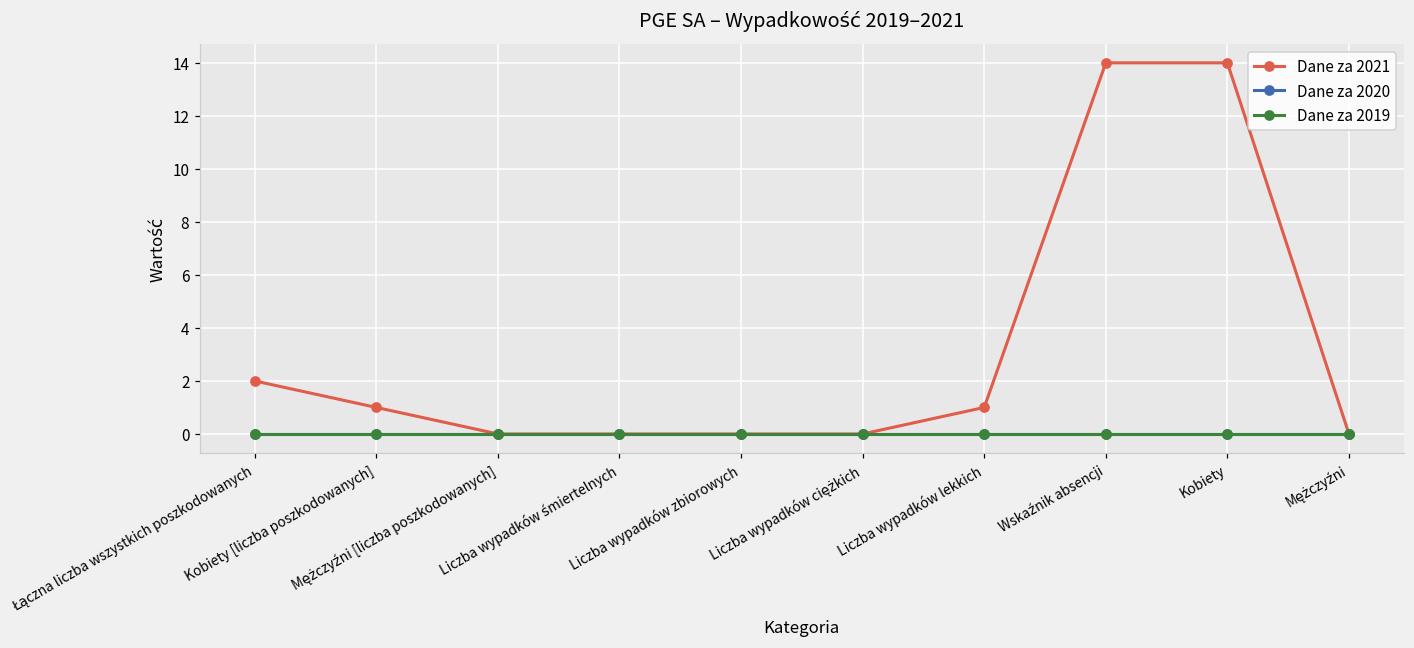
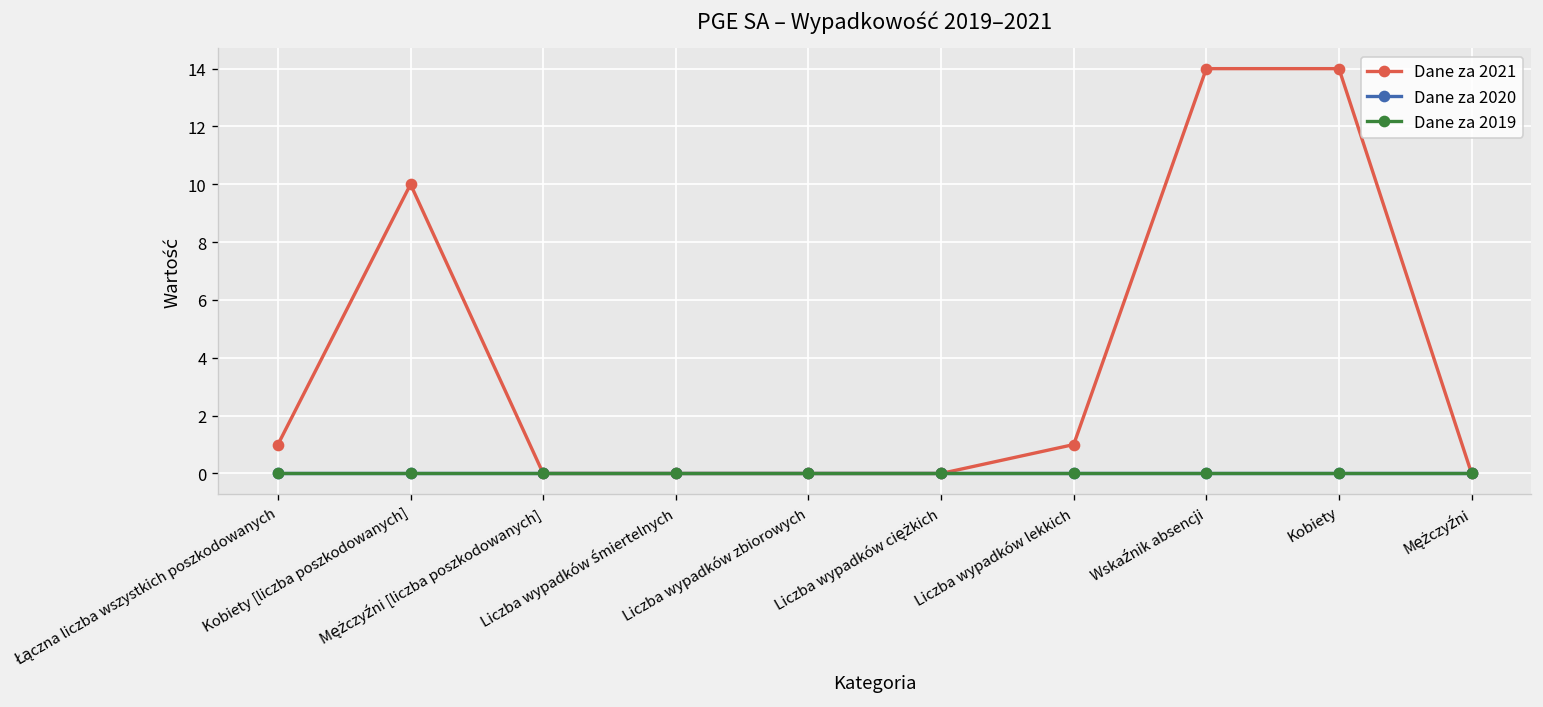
Dane za 2021, Łączna liczba wszystkich poszkodowanych: 2 -> 1
Dane za 2021, Kobiety [liczba poszkodowanych]: 1 -> 10
